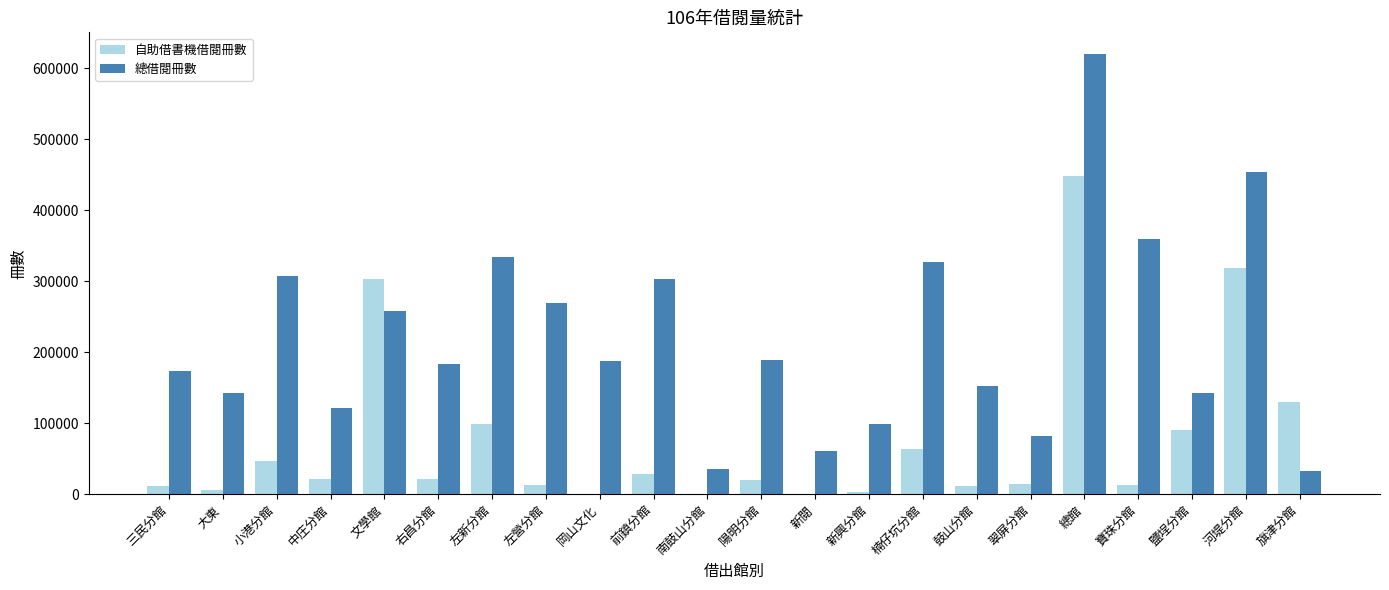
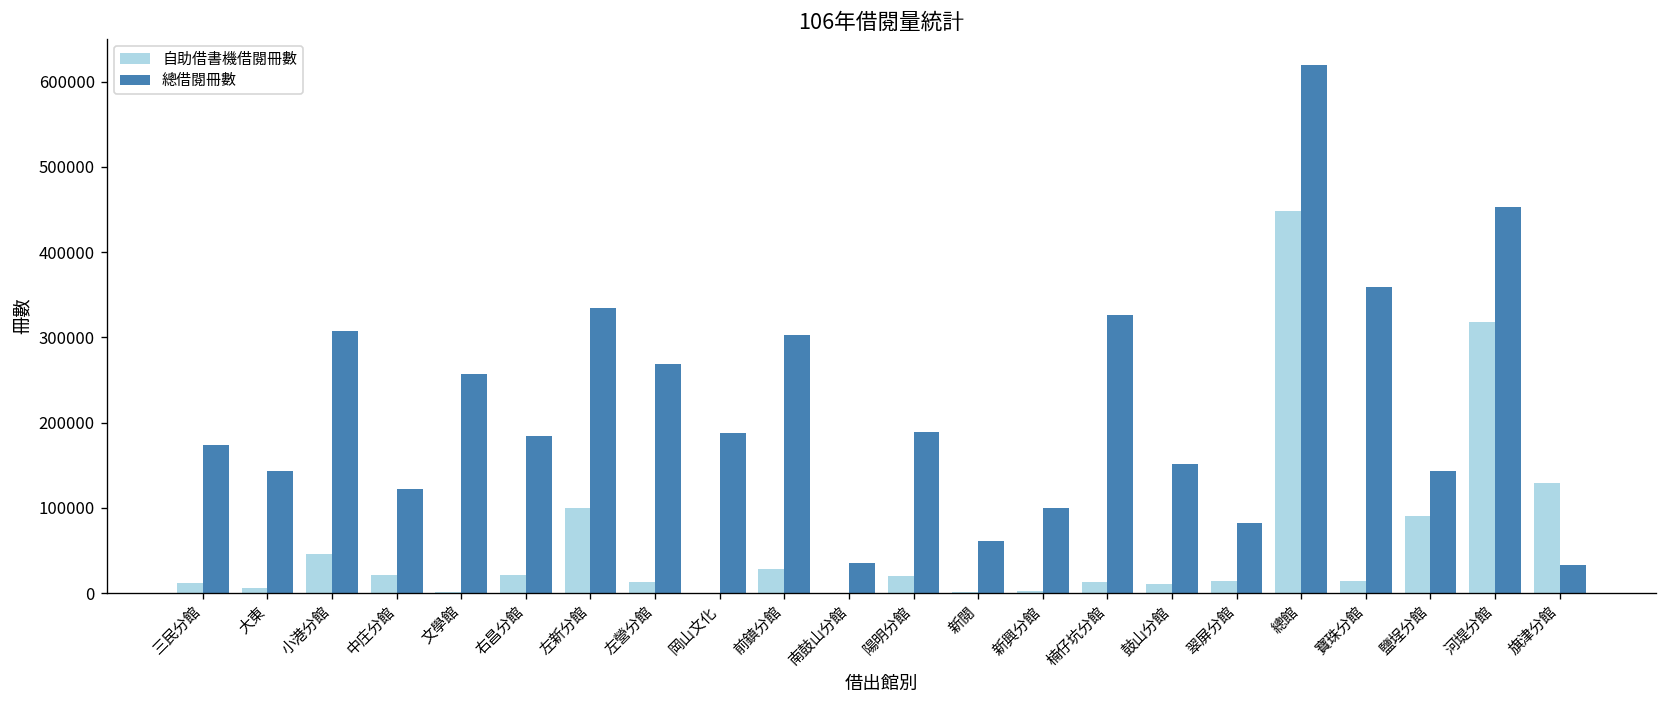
自助借書機借閱冊數, 文學館: 300000 -> 0
自助借書機借閱冊數, 楠仔坑分館: 60000 -> 10000
